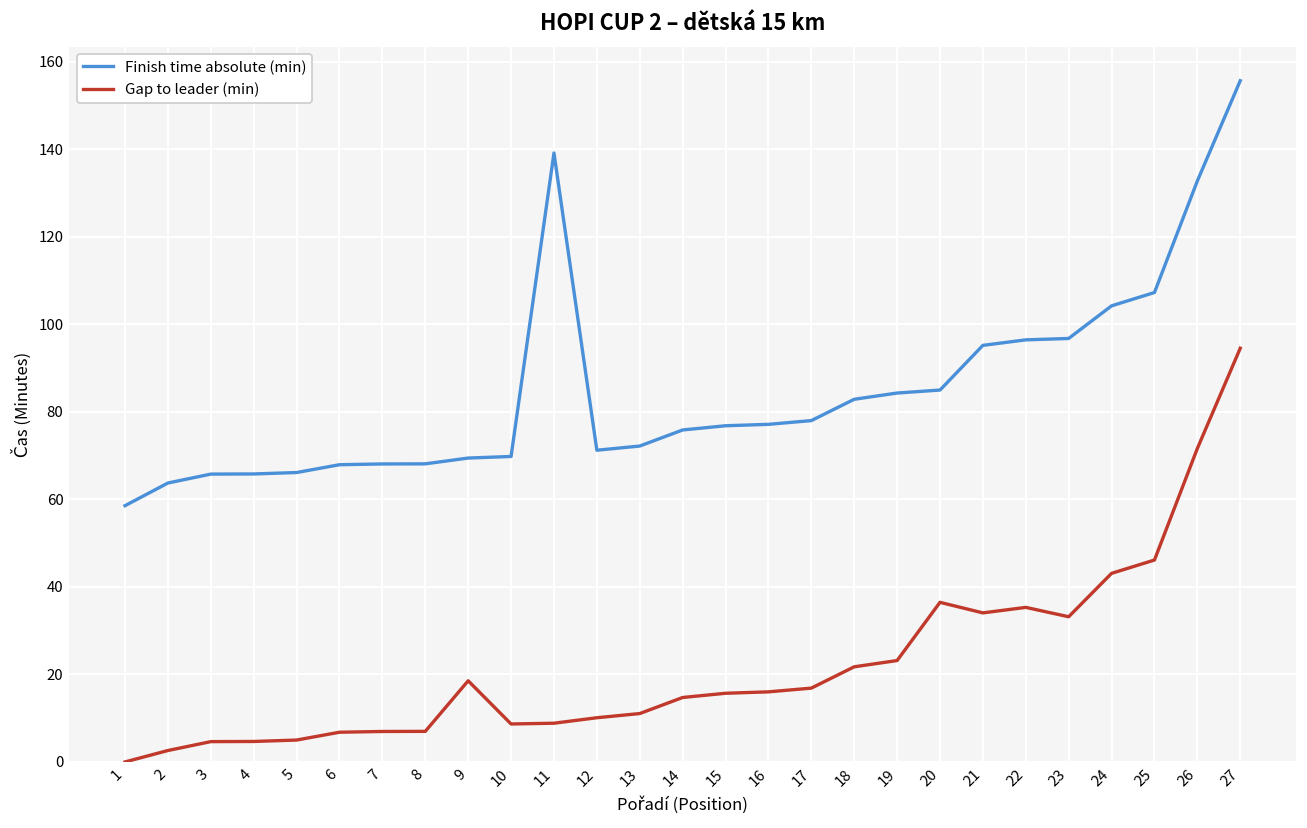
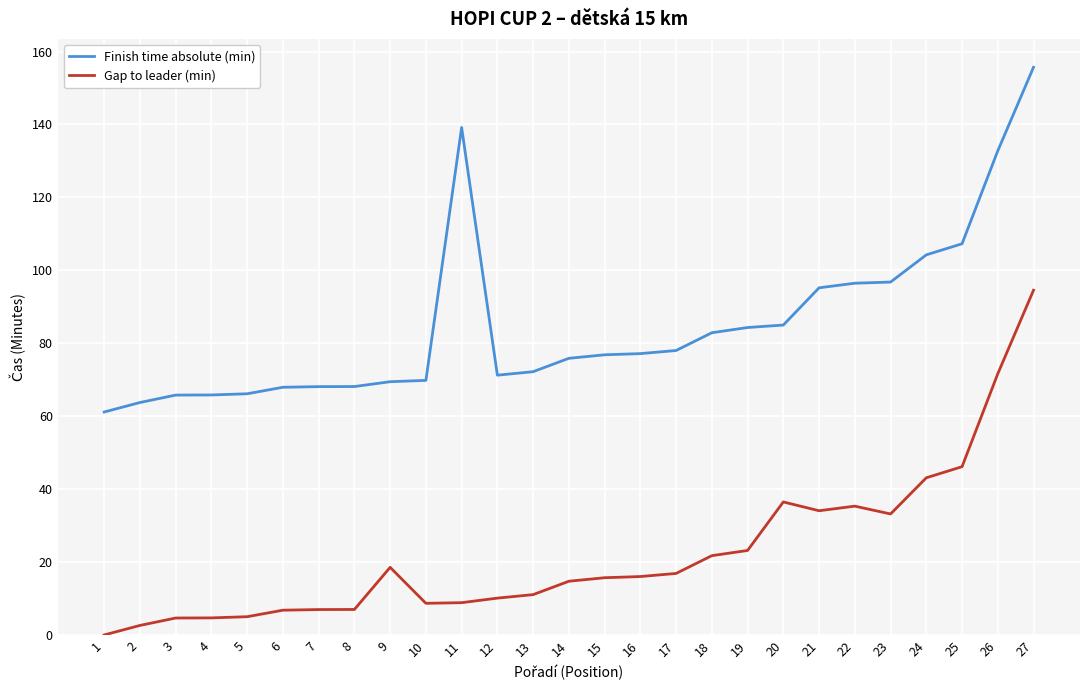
Finish time absolute (min), 1: 59 -> 61
